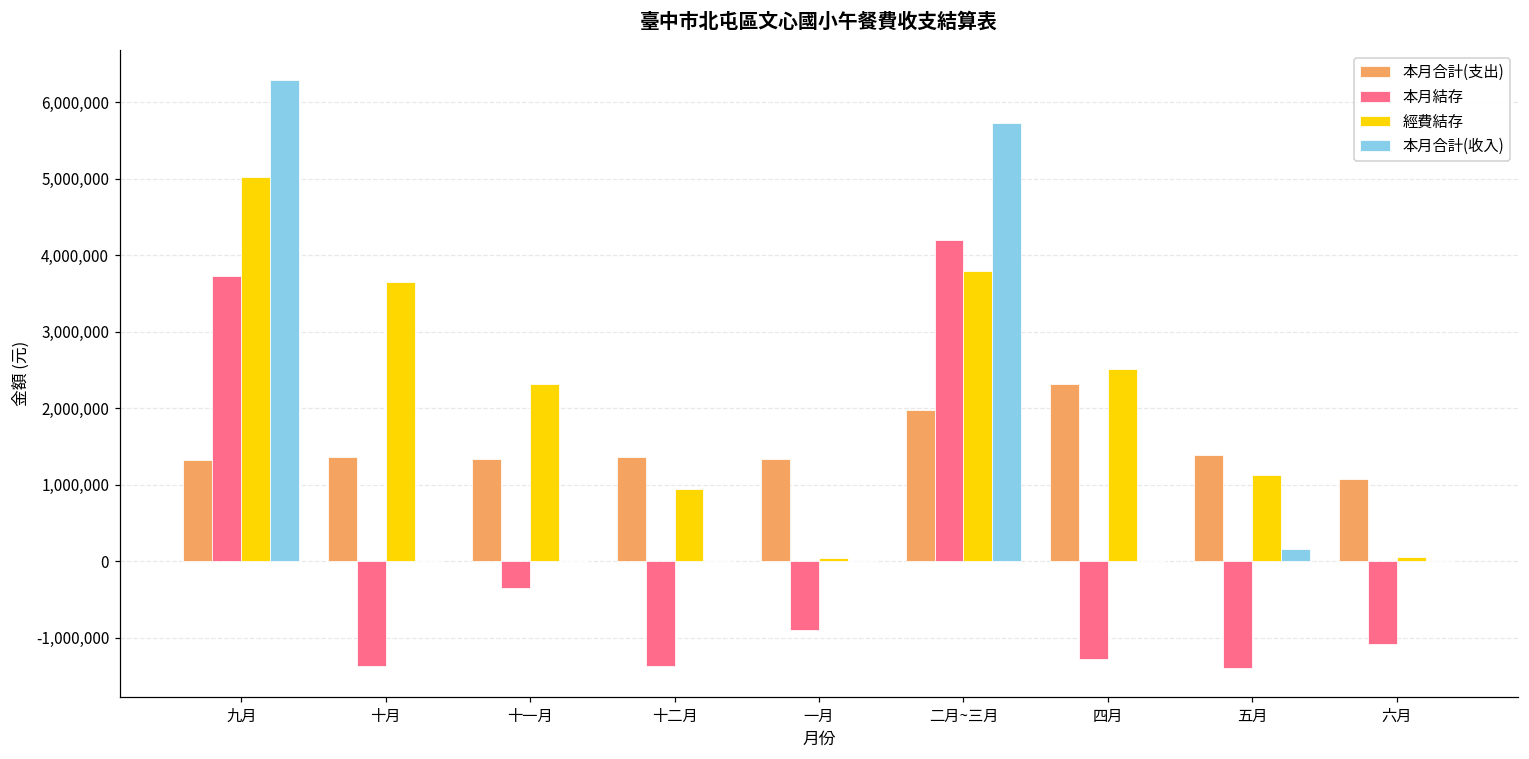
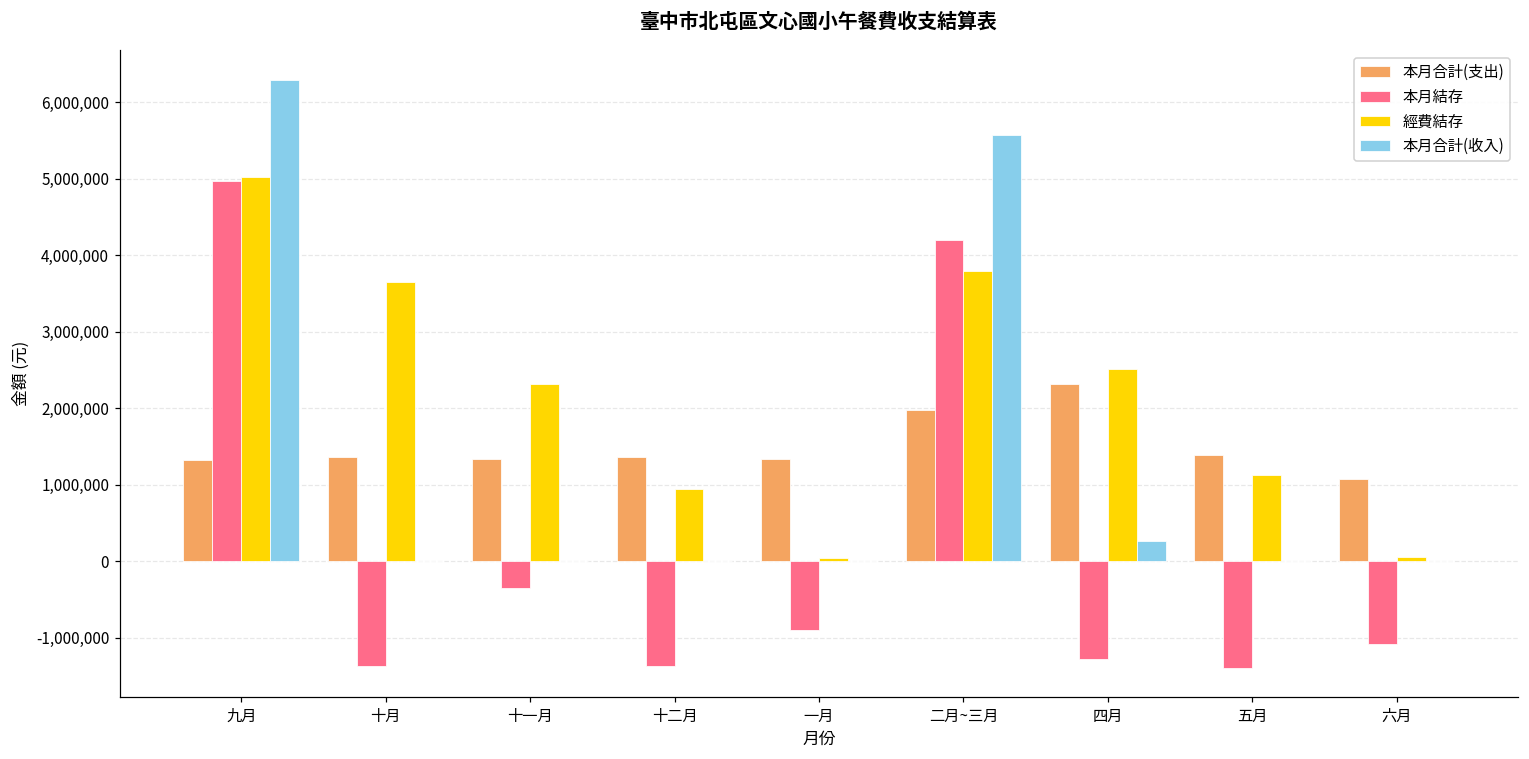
本月結存, 九月: 3,700,000 -> 5,000,000
本月合計(收入), 二月~三月: 5,700,000 -> 5,600,000
本月合計(收入), 四月: 0 -> 300,000
本月合計(收入), 五月: 200,000 -> 0
